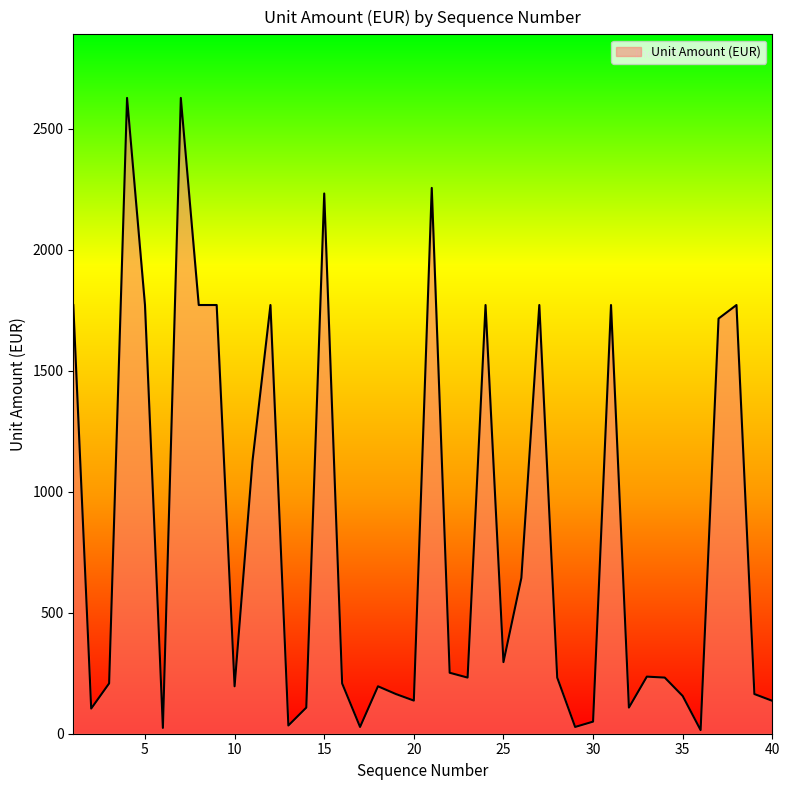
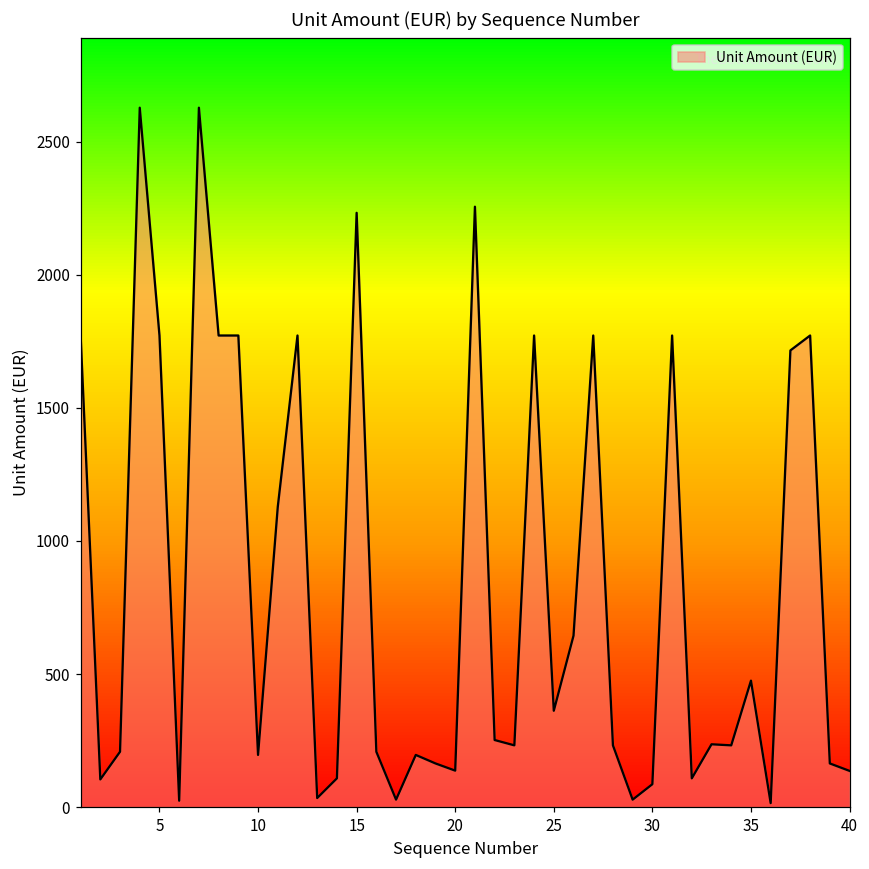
25: 300 -> 360
30: 50 -> 90
35: 160 -> 480
